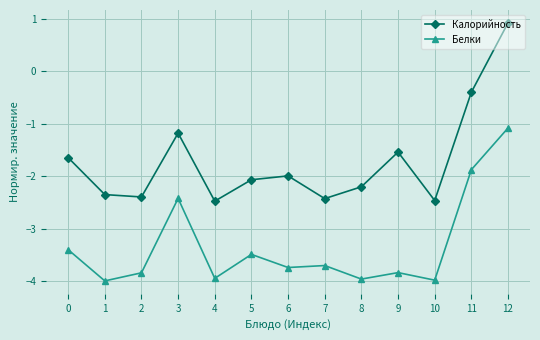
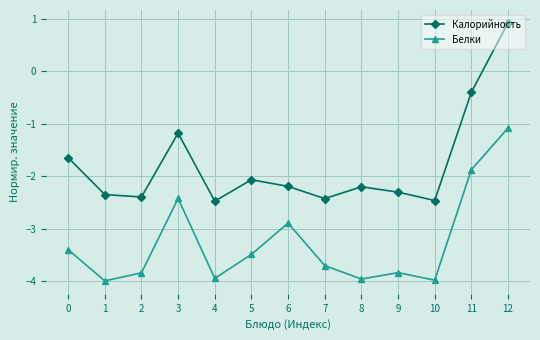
Калорийность, 6: -2.0 -> -2.2
Белки, 6: -3.7 -> -2.9
Калорийность, 9: -1.5 -> -2.3
